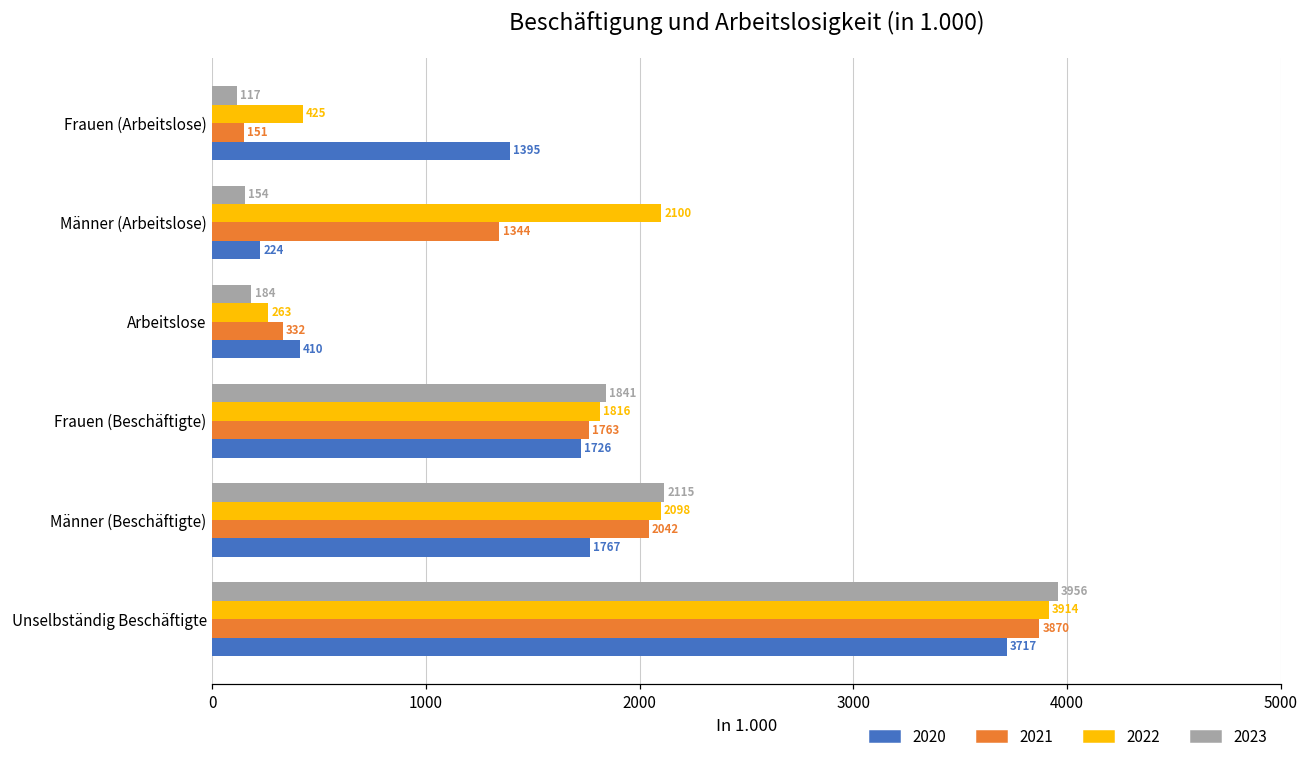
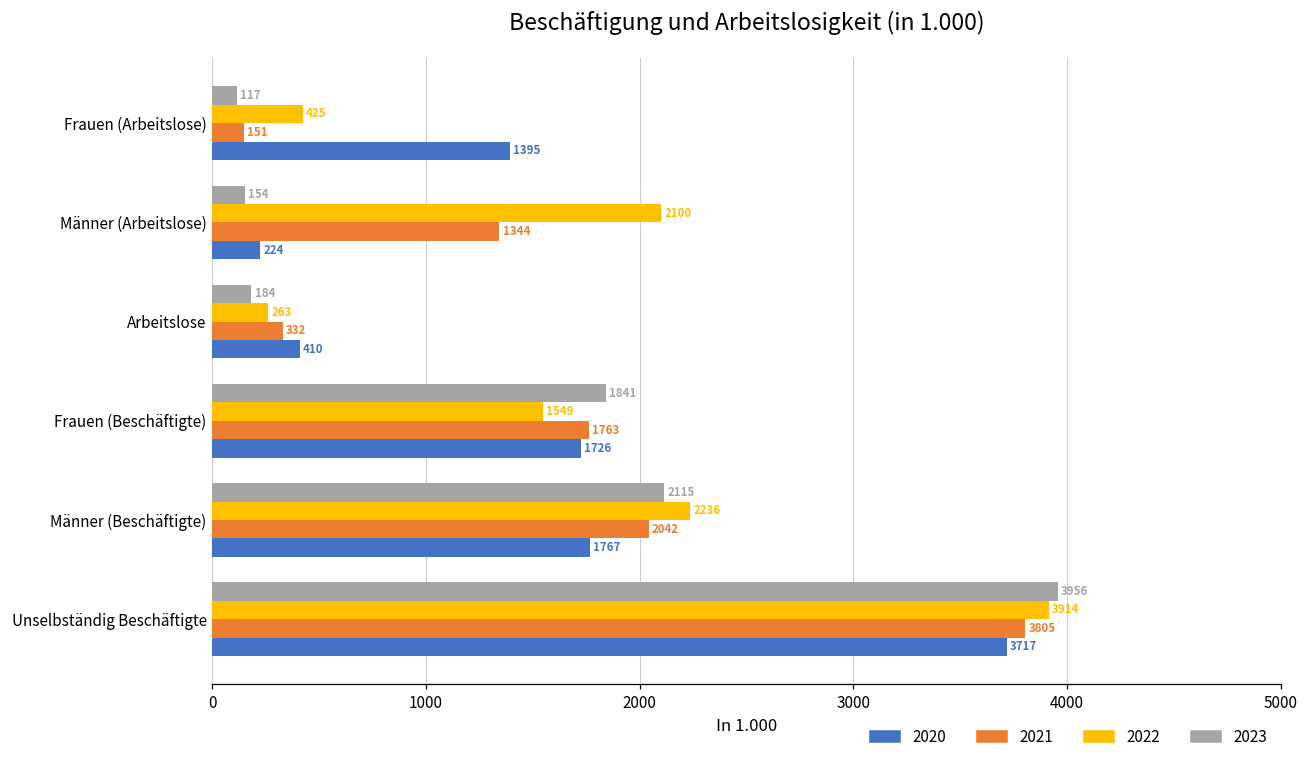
2022, Frauen (Beschäftigte): 1816 -> 1549
2022, Männer (Beschäftigte): 2098 -> 2236
2021, Unselbständig Beschäftigte: 3870 -> 3805
